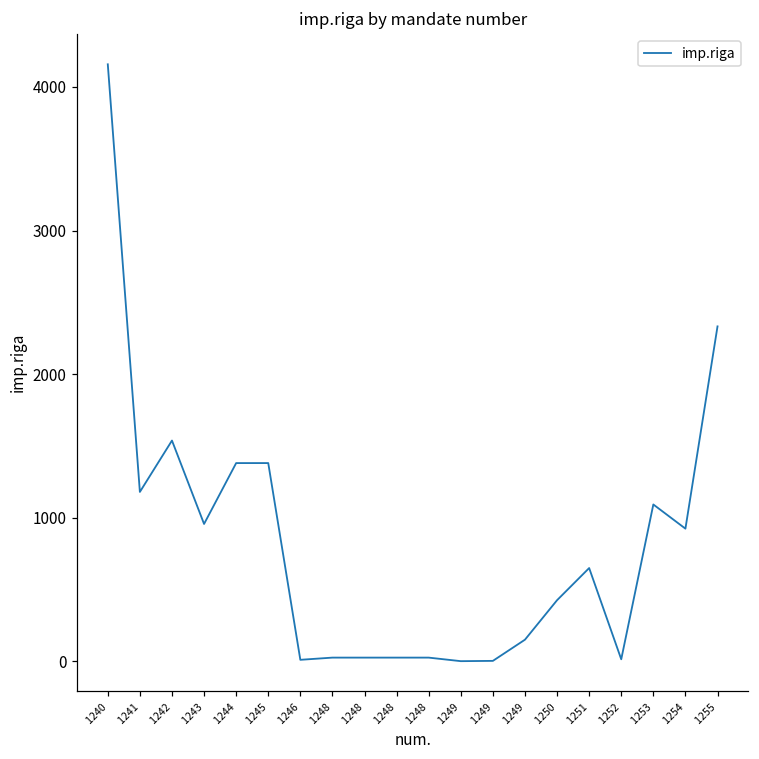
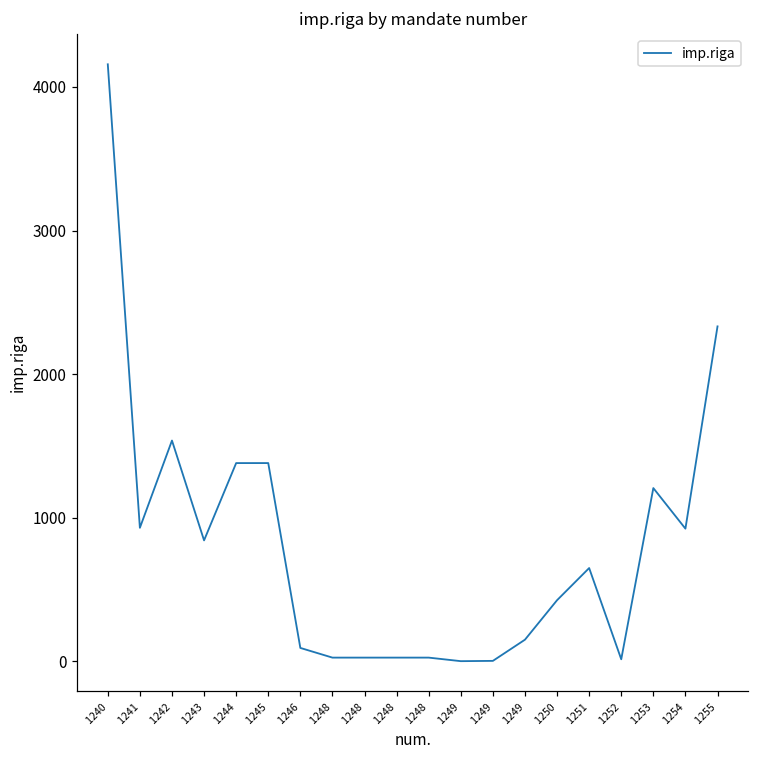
1241: 1180 -> 930
1243: 960 -> 840
1246: 10 -> 90
1253: 1090 -> 1210
